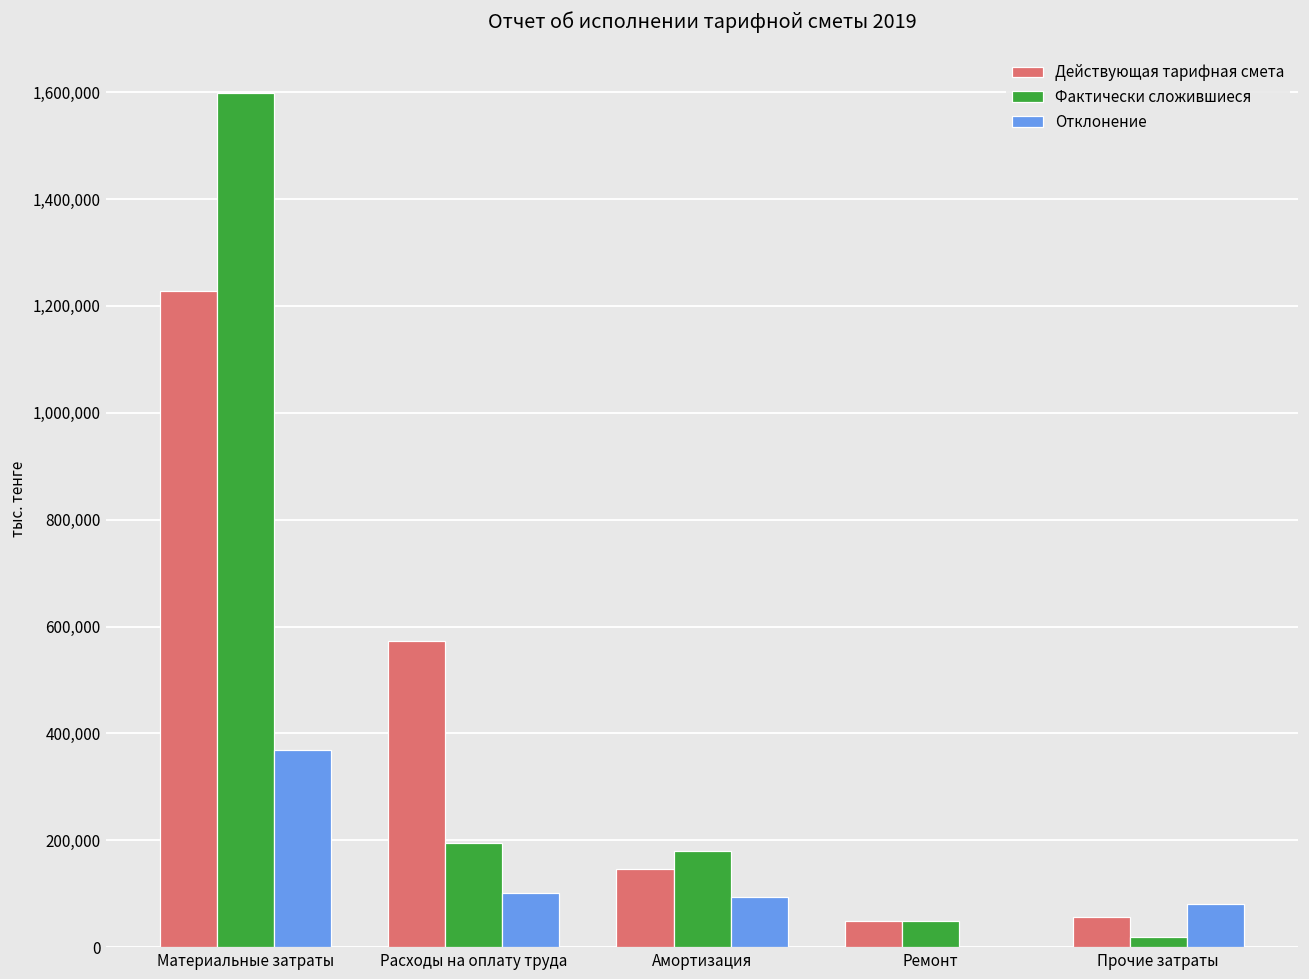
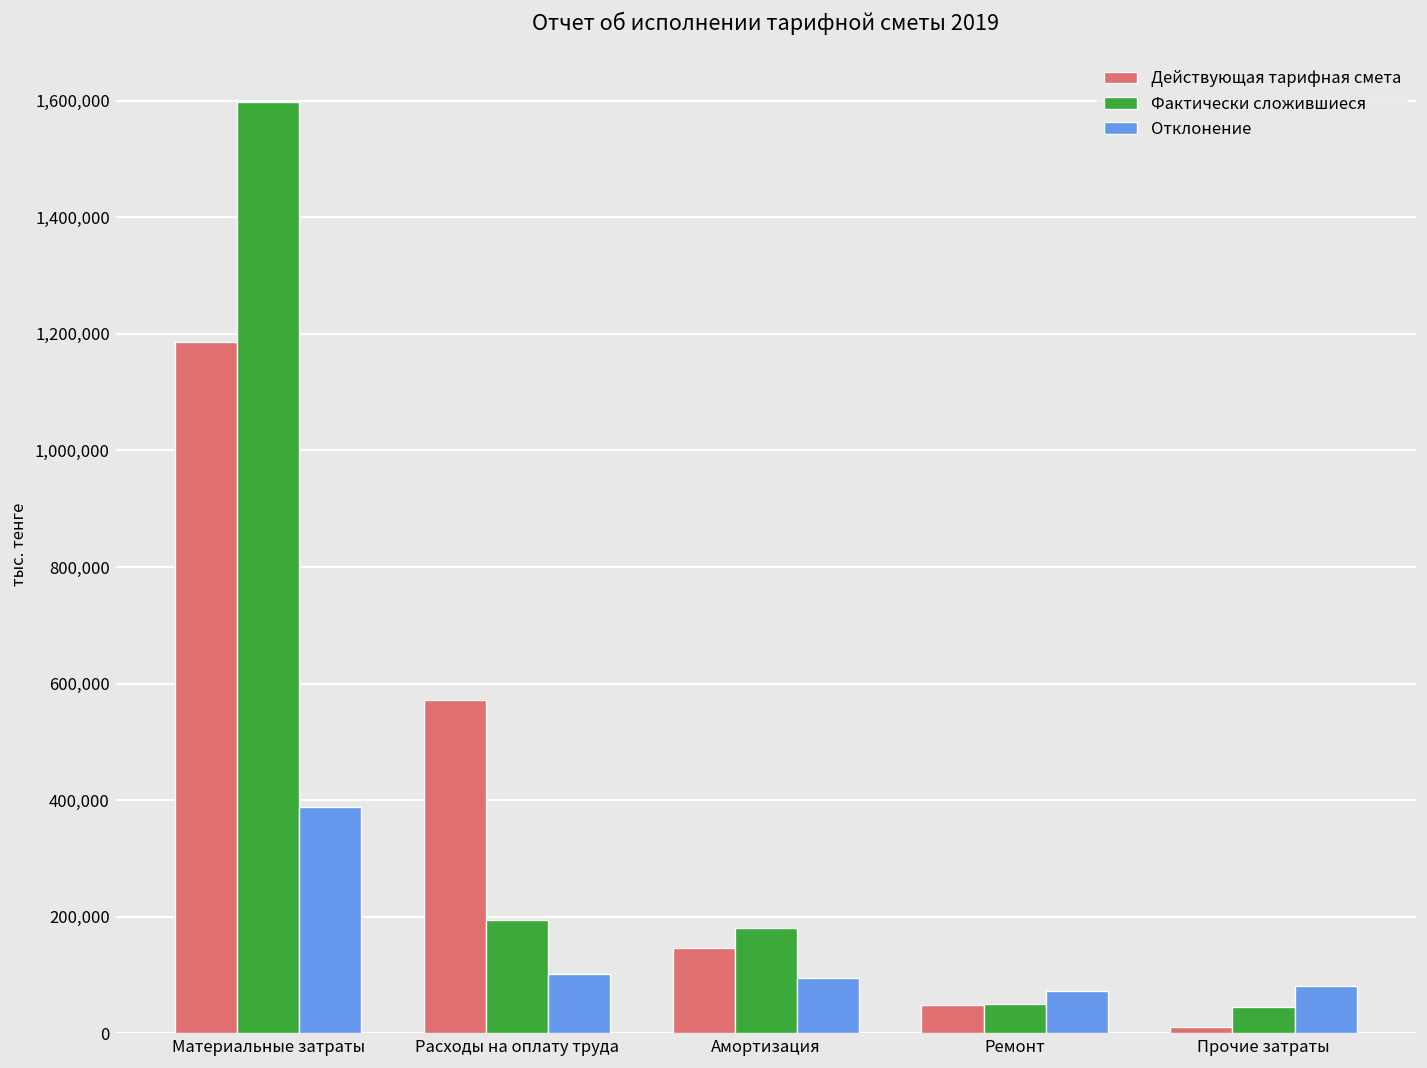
Действующая тарифная смета, Материальные затраты: 1,230,000 -> 1,190,000
Отклонение, Материальные затраты: 370,000 -> 390,000
Отклонение, Ремонт: 0 -> 70,000
Действующая тарифная смета, Прочие затраты: 60,000 -> 10,000
Фактически сложившиеся, Прочие затраты: 20,000 -> 50,000
